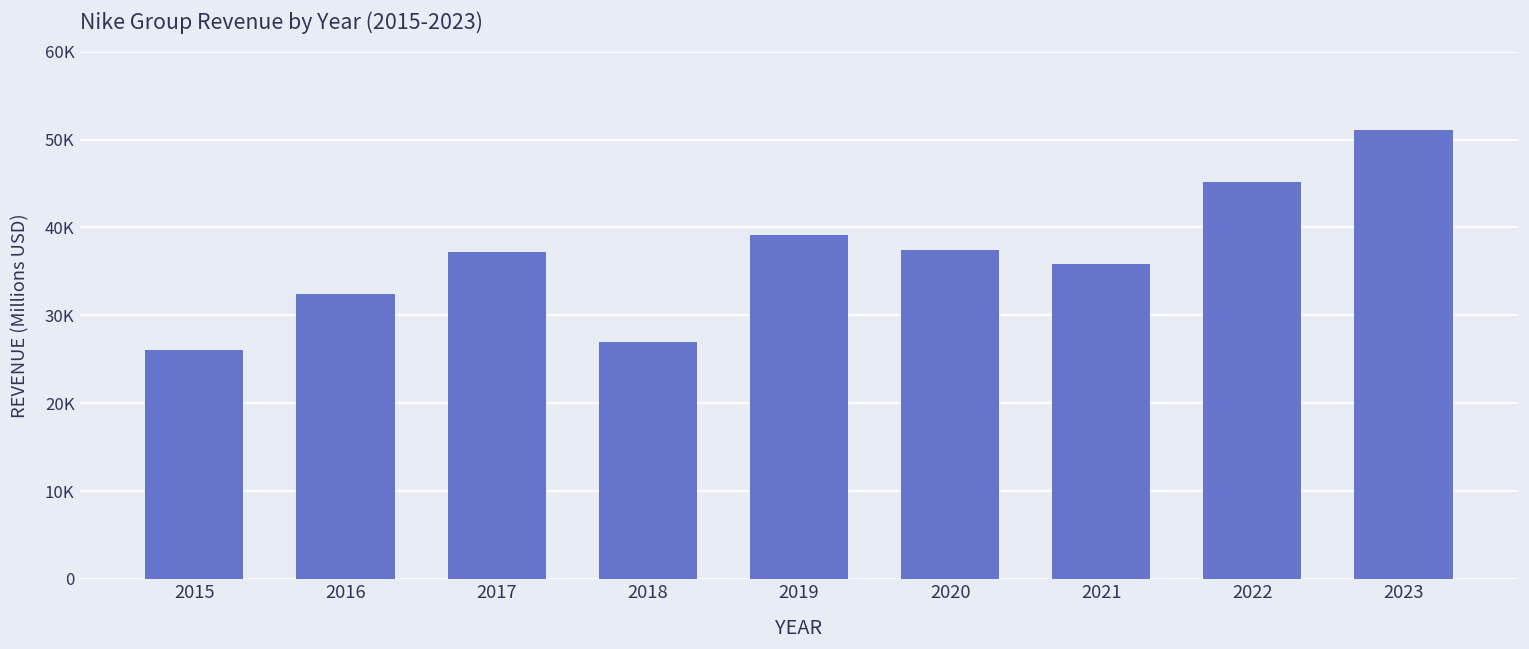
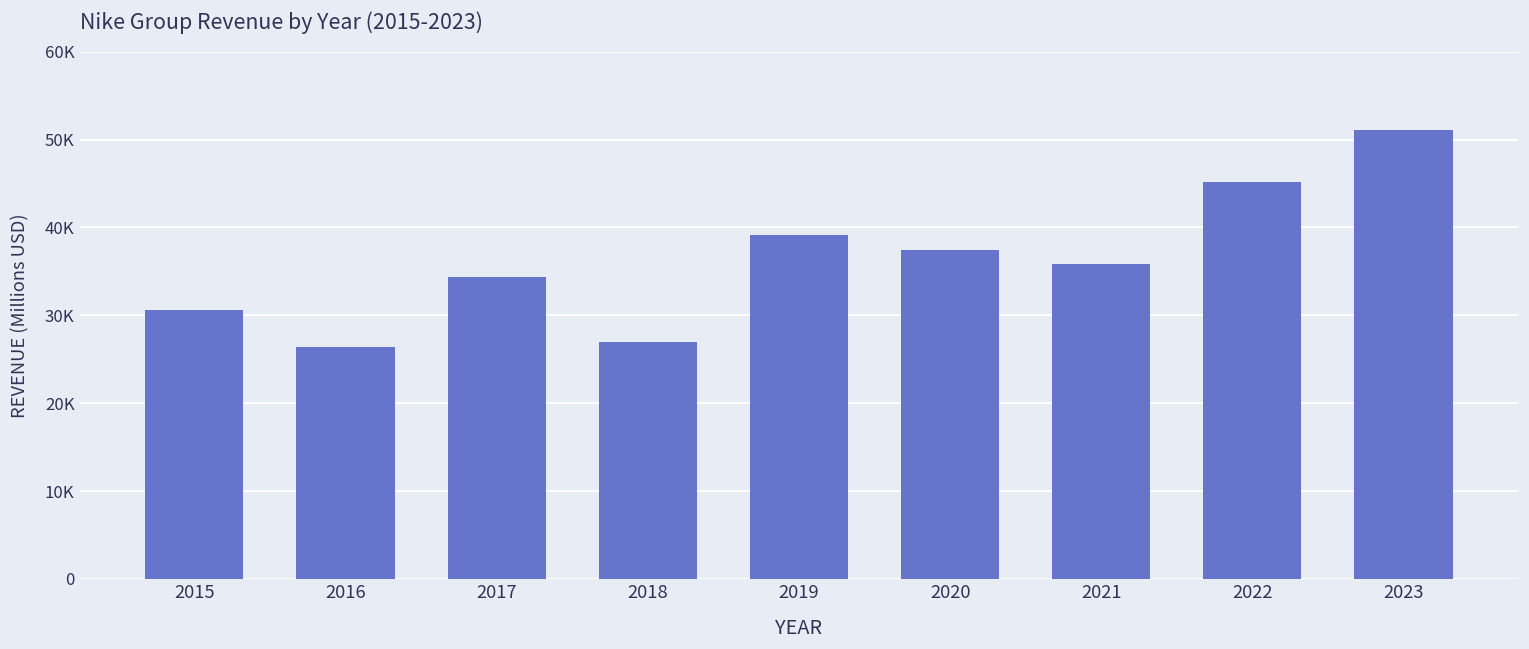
2015: 26000 -> 31000
2016: 32000 -> 26000
2017: 37000 -> 34000
